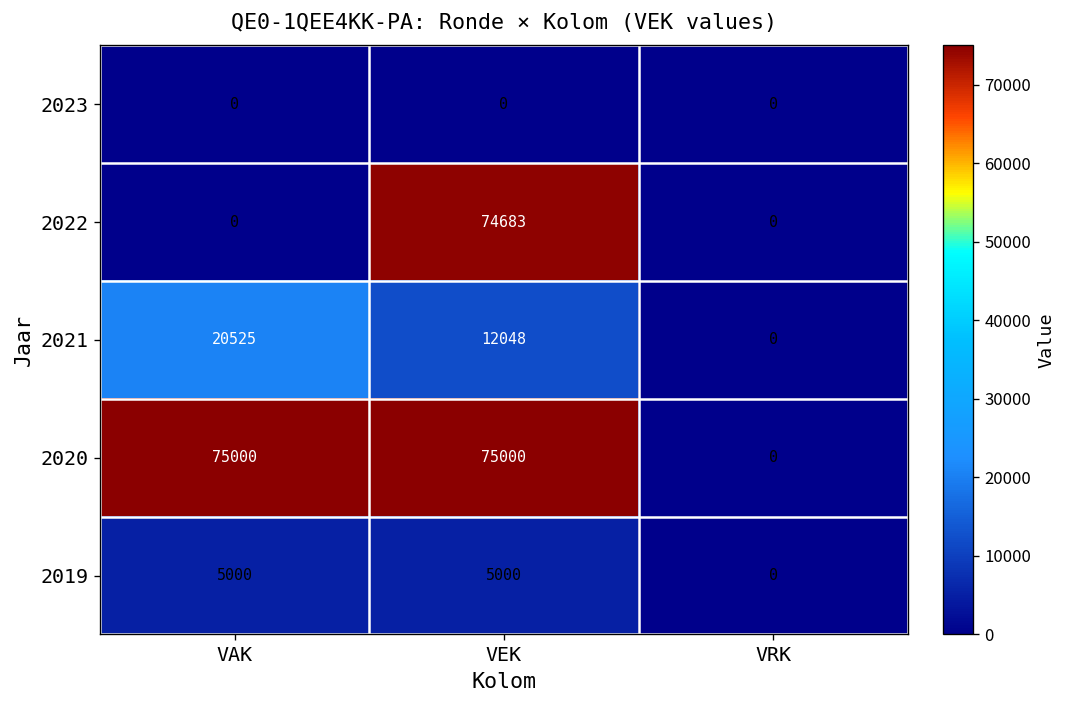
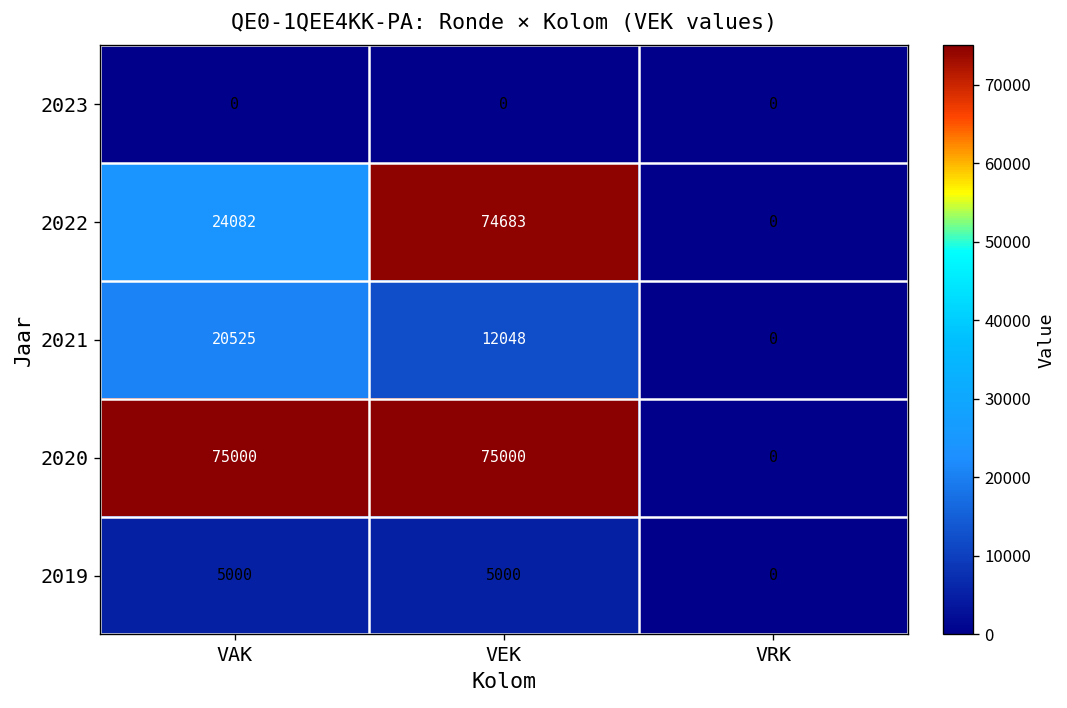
2022, VAK: 0 -> 24082
